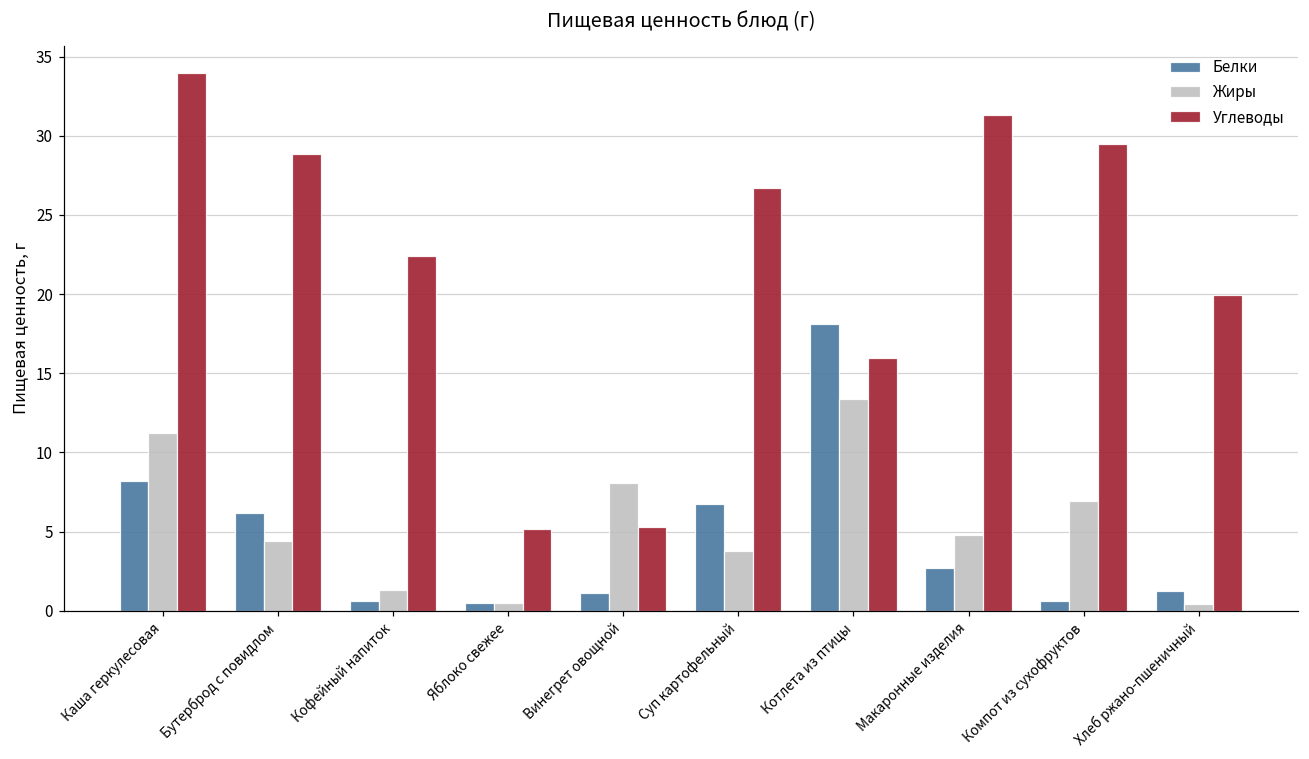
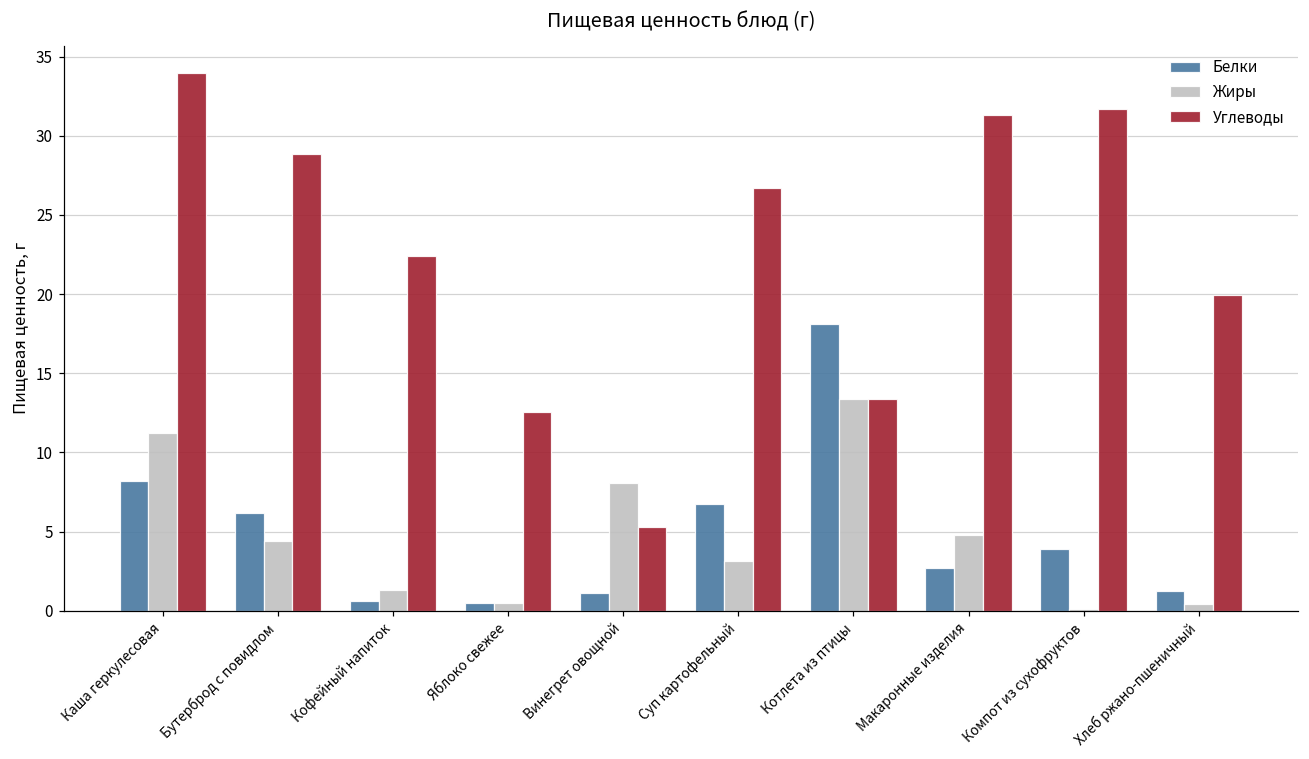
Углеводы, Яблоко свежее: 5.1 -> 12.5
Жиры, Суп картофельный: 3.8 -> 3.1
Углеводы, Котлета из птицы: 16.0 -> 13.4
Белки, Компот из сухофруктов: 0.6 -> 3.9
Жиры, Компот из сухофруктов: 6.9 -> 0.1
Углеводы, Компот из сухофруктов: 29.5 -> 31.7
